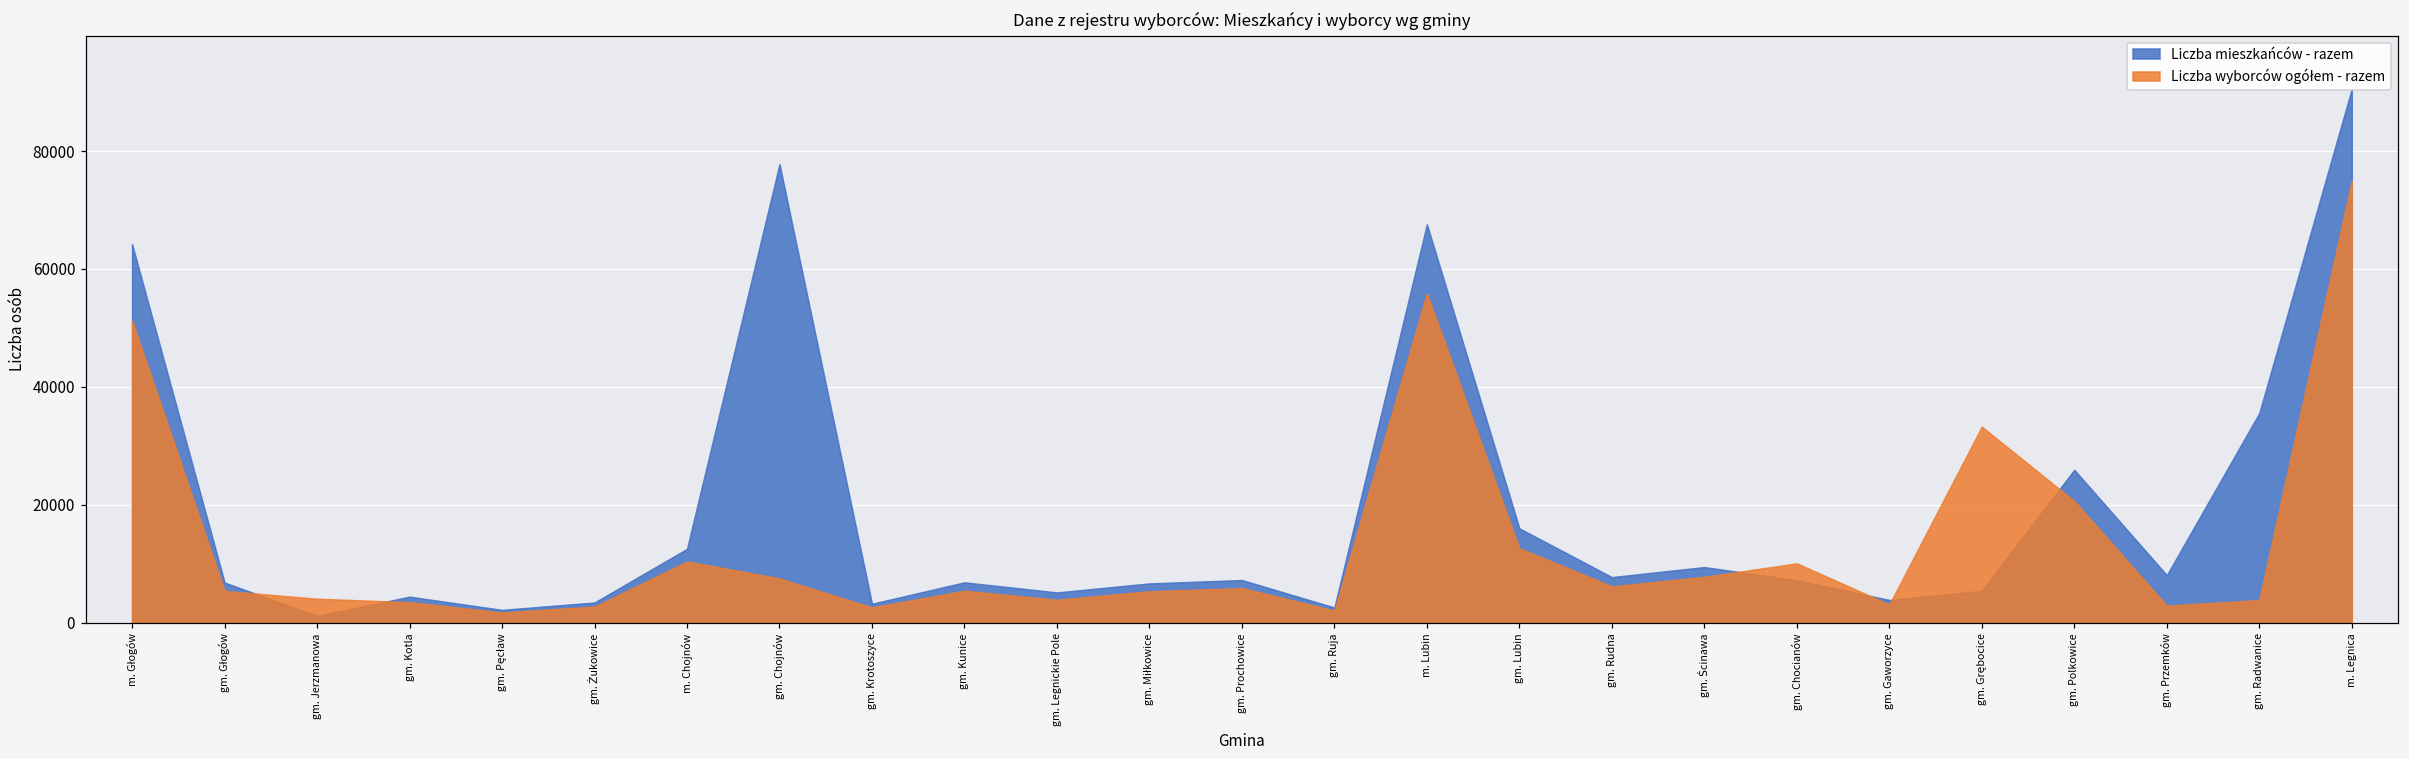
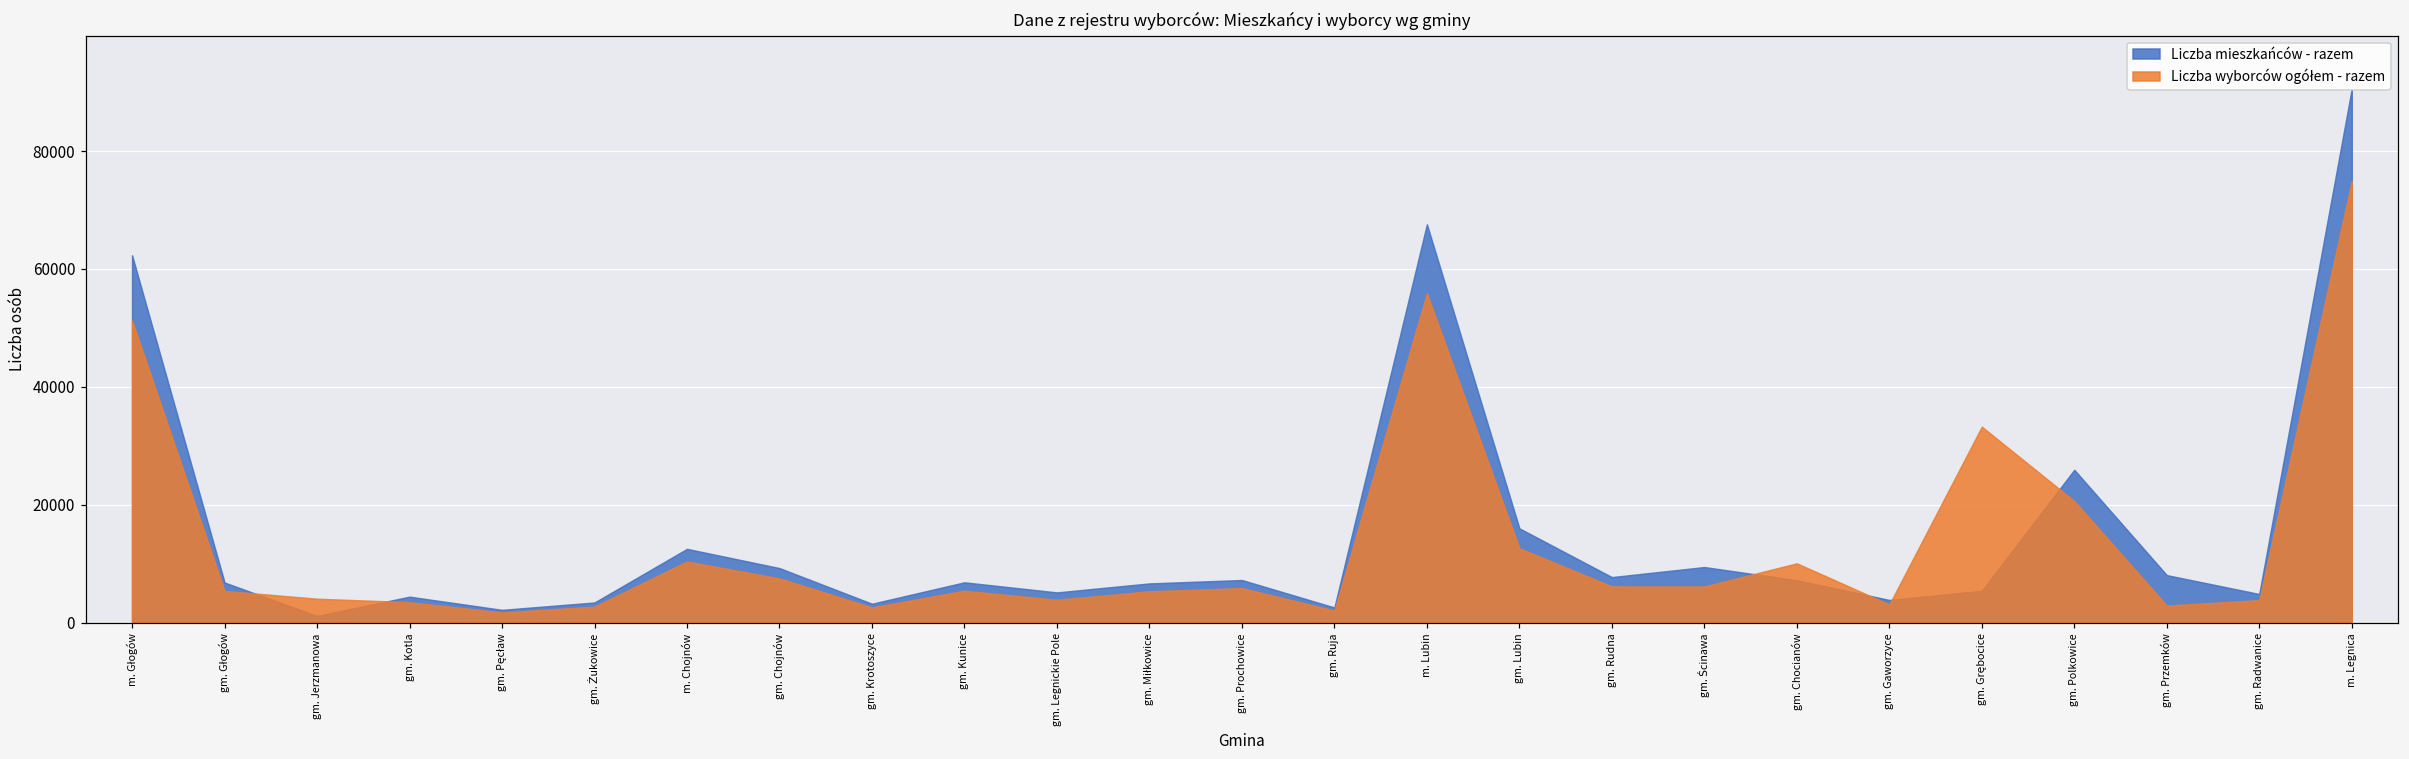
Liczba mieszkańców - razem, m. Głogów: 64000 -> 62000
Liczba mieszkańców - razem, gm. Chojnów: 78000 -> 9000
Liczba wyborców ogółem - razem, gm. Ścinawa: 8000 -> 6000
Liczba mieszkańców - razem, gm. Radwanice: 36000 -> 5000
